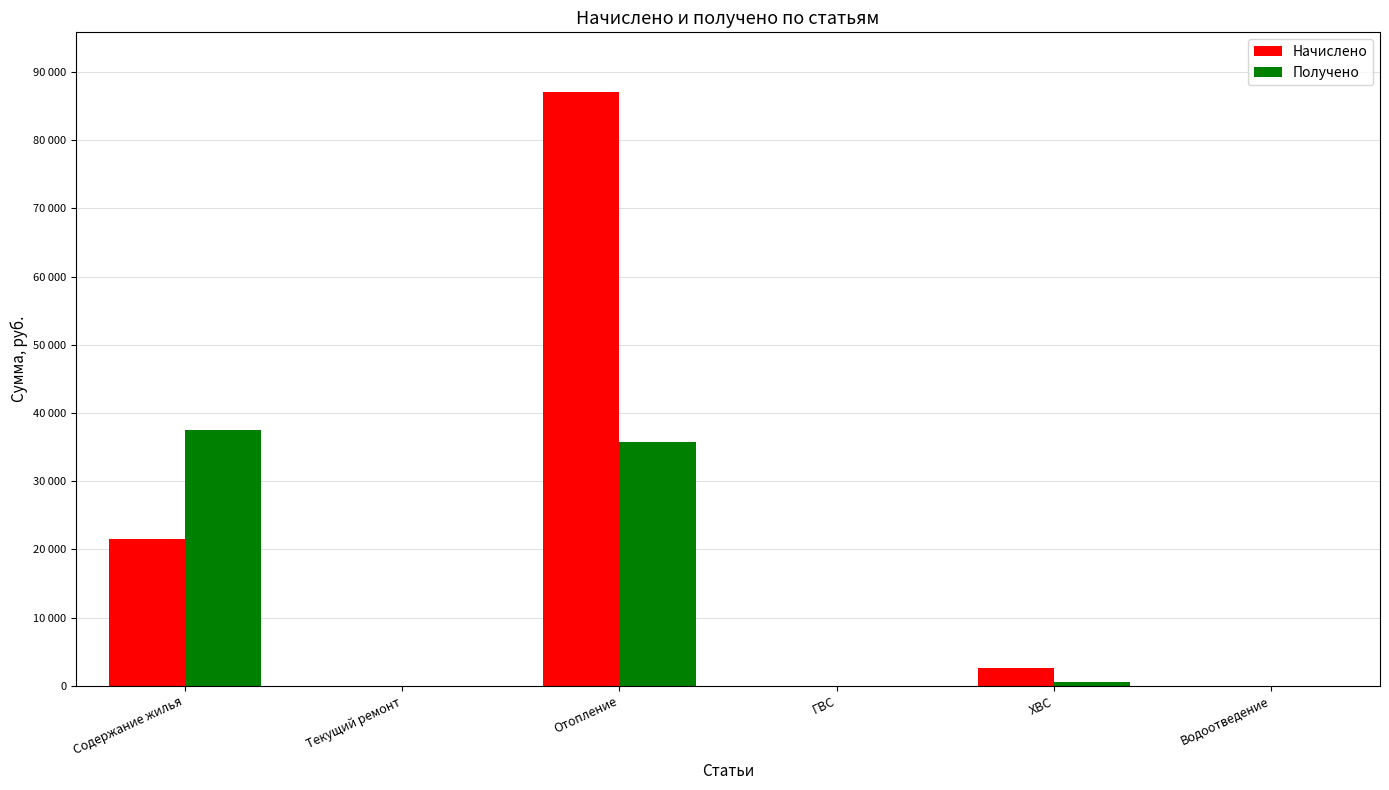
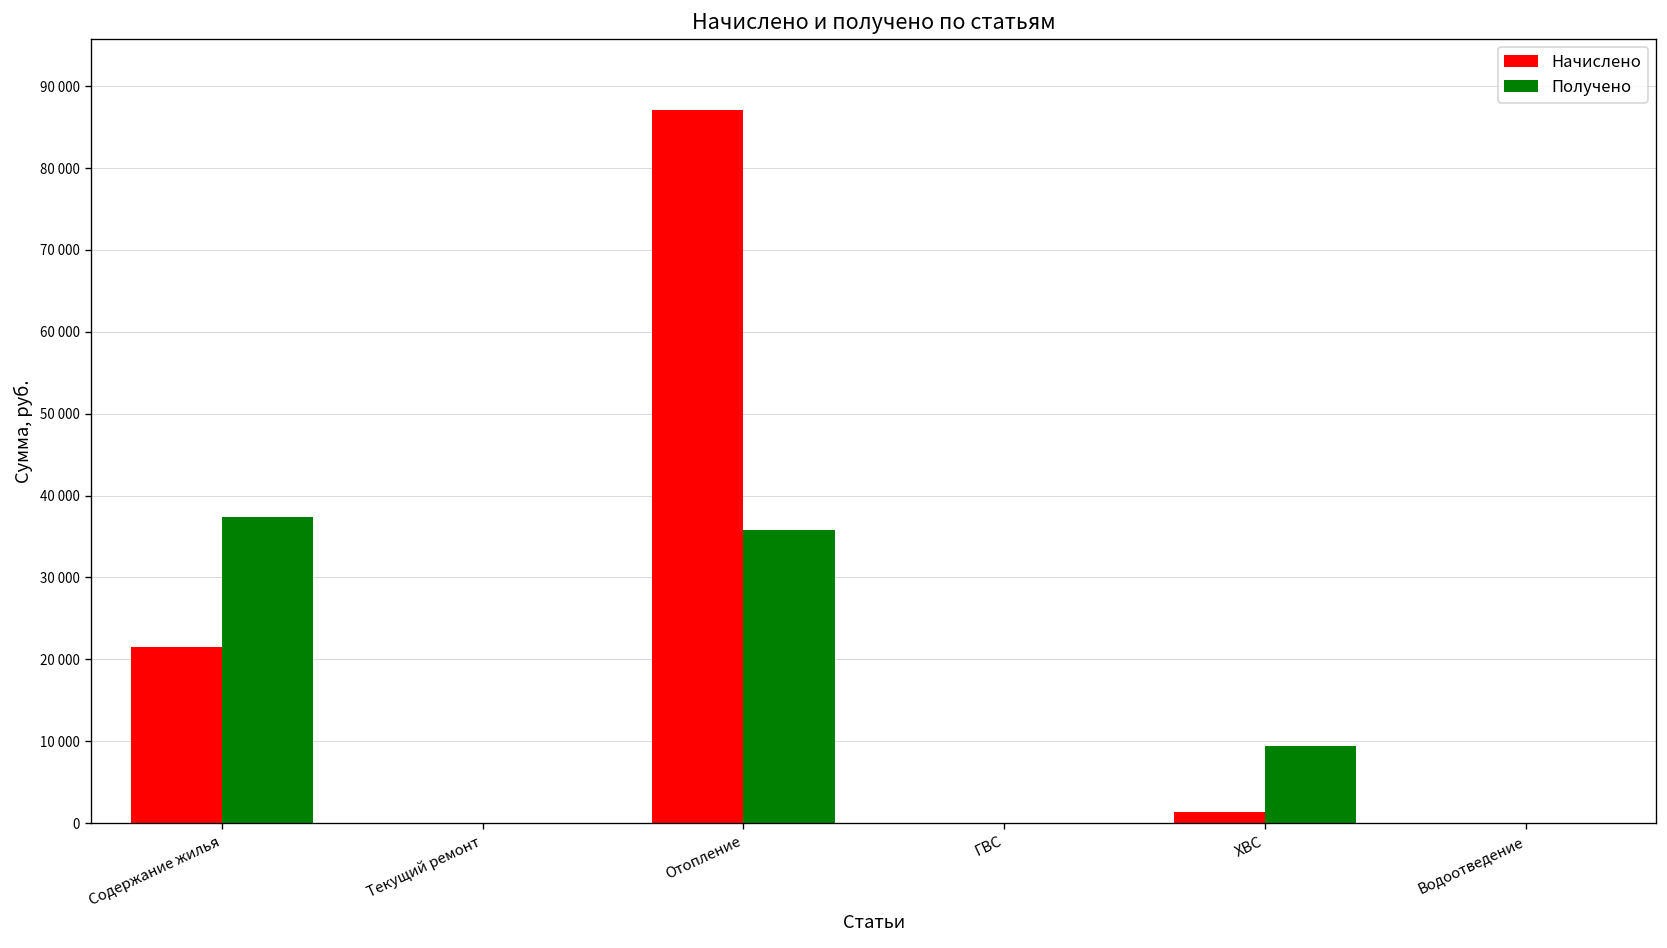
Начислено, ХВС: 3000 -> 1000
Получено, ХВС: 0 -> 9000
